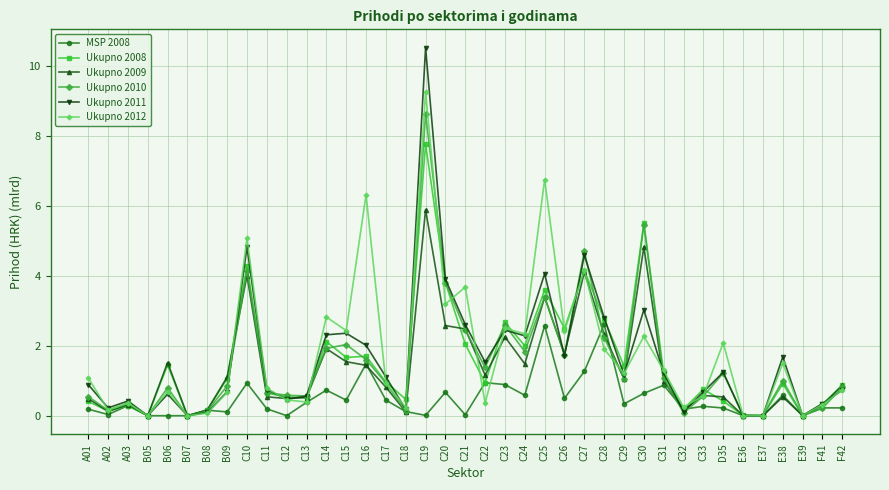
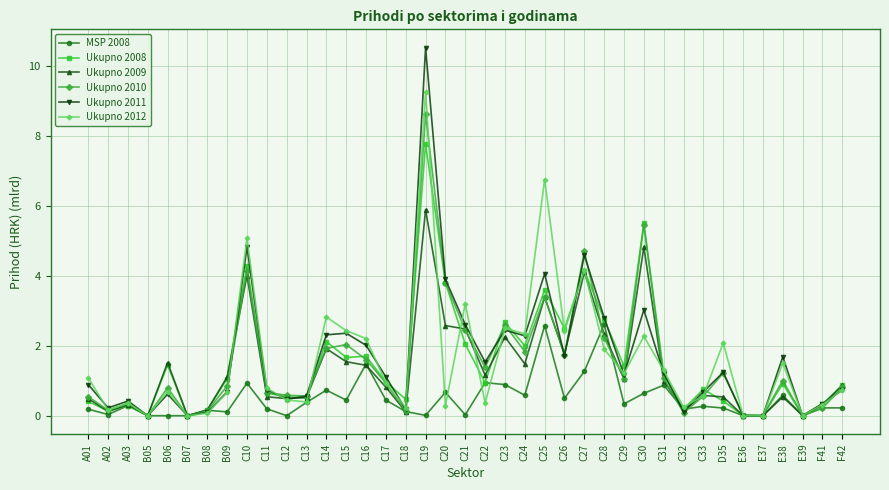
Ukupno 2012, C16: 6.3 -> 2.2
Ukupno 2012, C20: 3.2 -> 0.3
Ukupno 2012, C21: 3.7 -> 3.2
